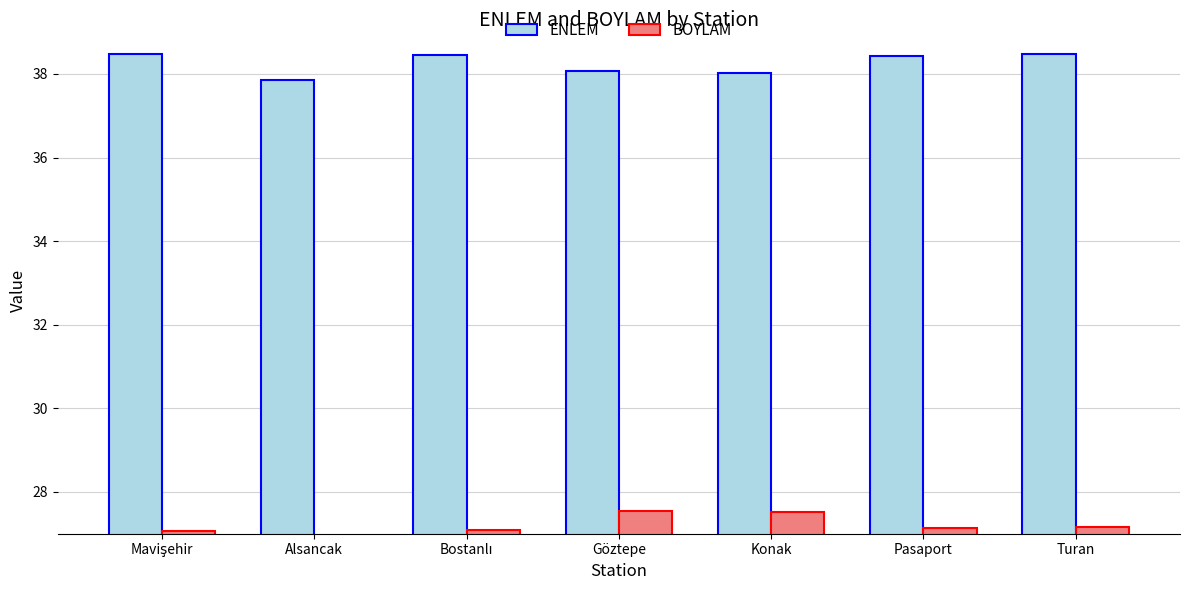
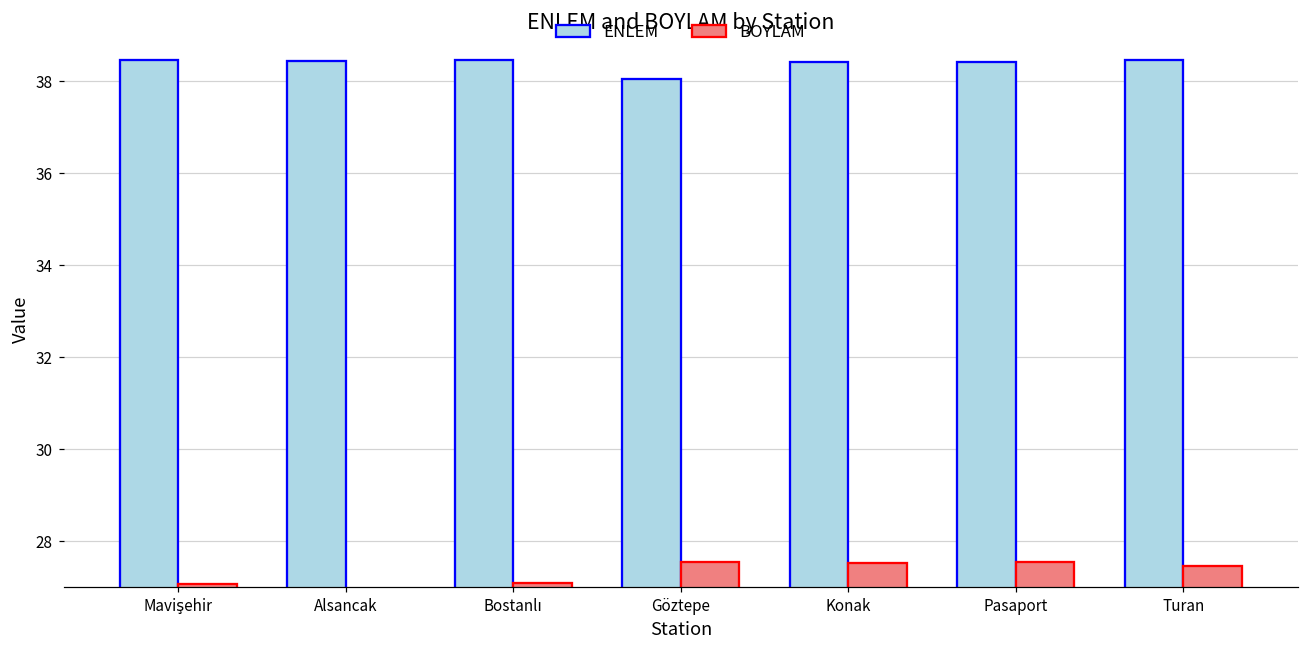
ENLEM, Alsancak: 37.9 -> 38.4
ENLEM, Konak: 38.0 -> 38.4
BOYLAM, Pasaport: 27.1 -> 27.5
BOYLAM, Turan: 27.2 -> 27.5
